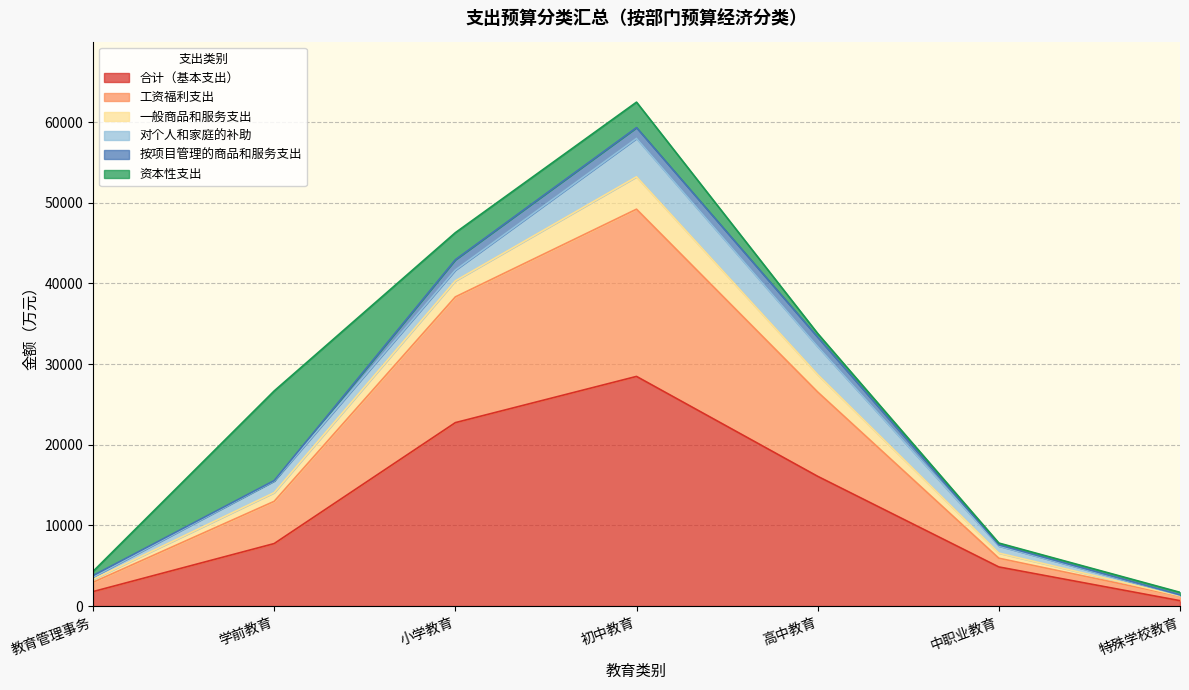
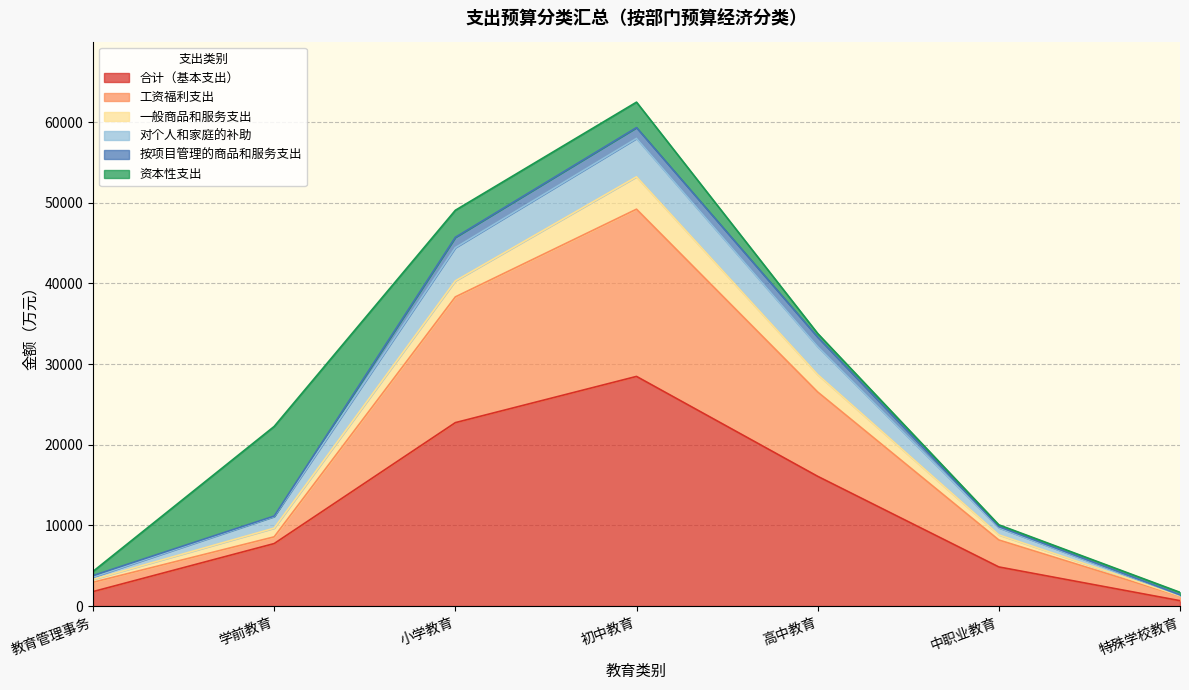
工资福利支出, 学前教育: 5000 -> 1000
对个人和家庭的补助, 小学教育: 1000 -> 4000
工资福利支出, 中职业教育: 1000 -> 3000
